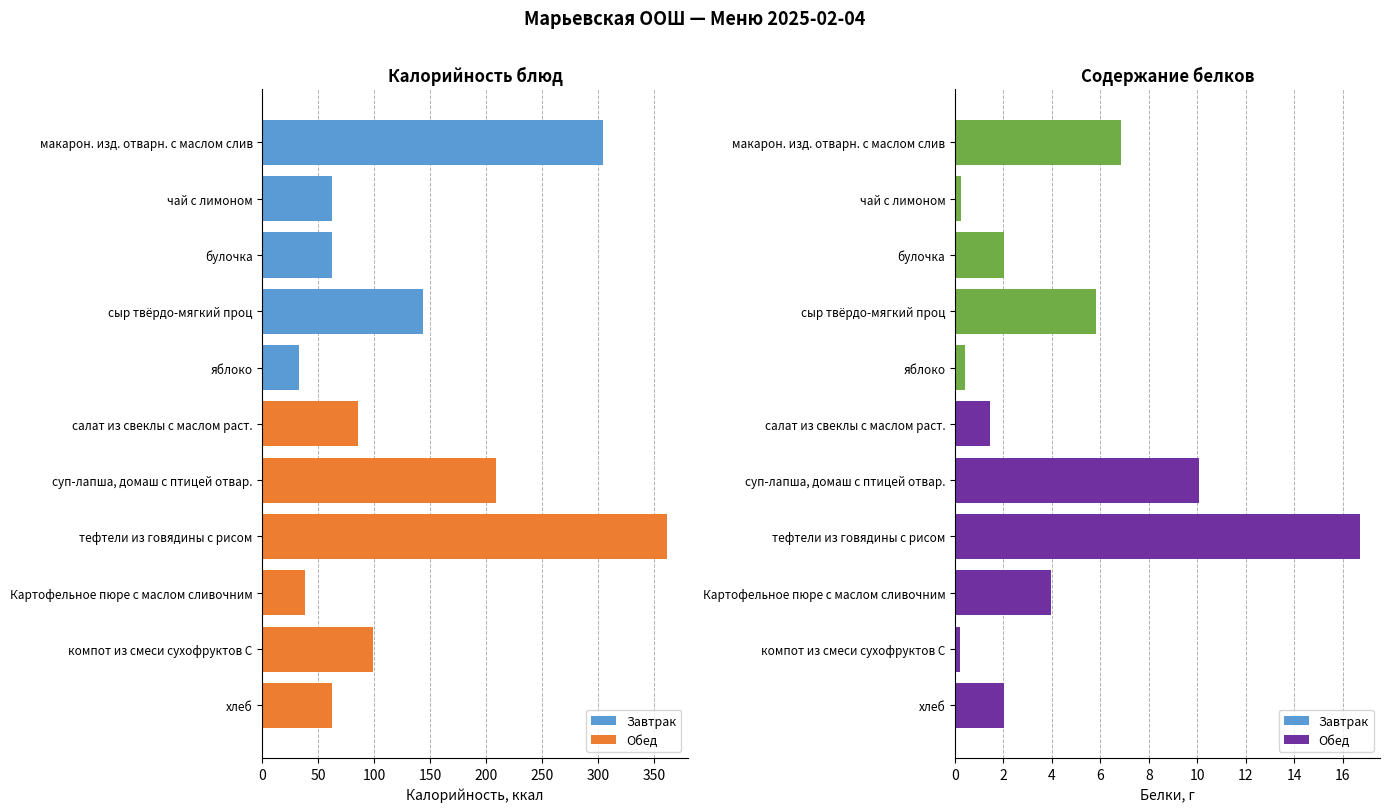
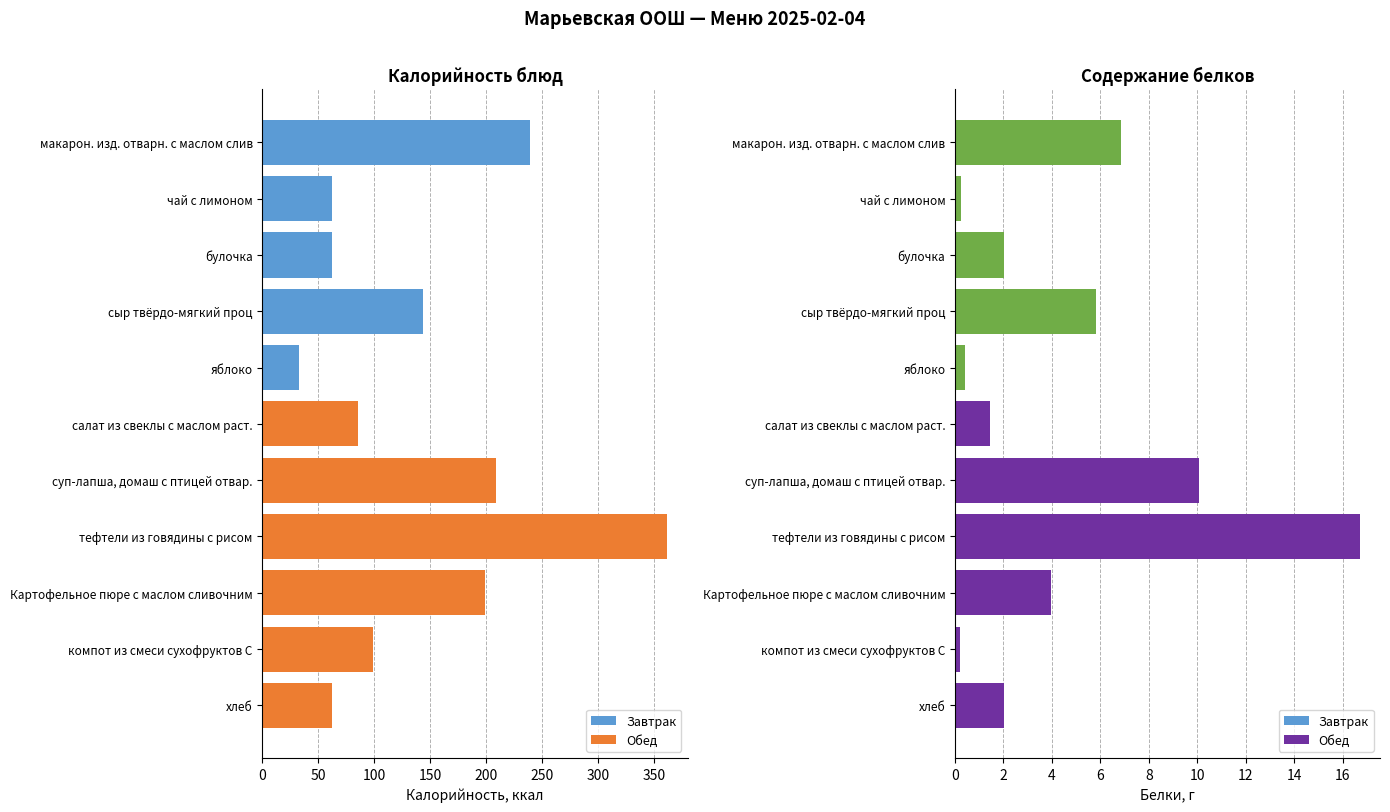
Калорийность блюд, макарон. изд. отварн. с маслом слив: 304 -> 239
Калорийность блюд, Картофельное пюре с маслом сливочним: 38 -> 199
